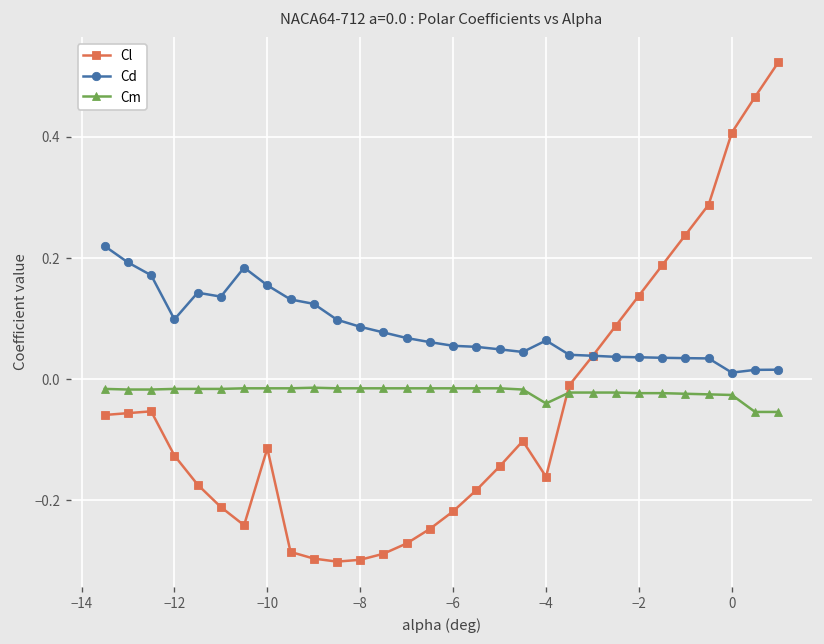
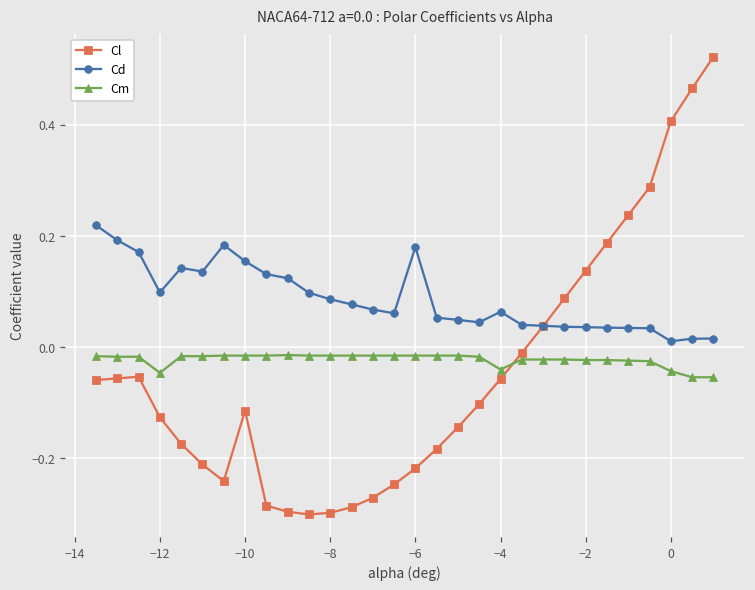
Cm, −12: -0.02 -> -0.05
Cd, −6: 0.06 -> 0.18
Cl, −4: -0.16 -> -0.06
Cm, 0: -0.03 -> -0.04
